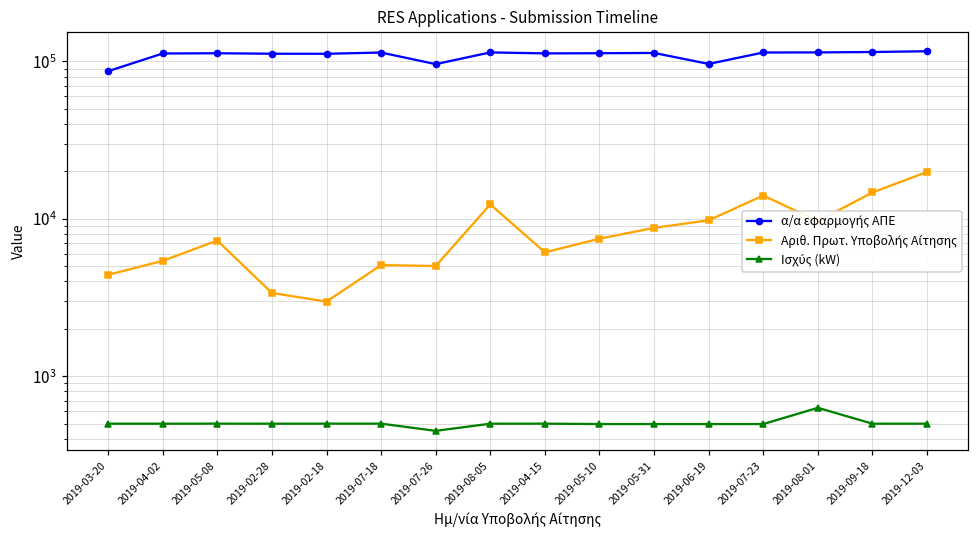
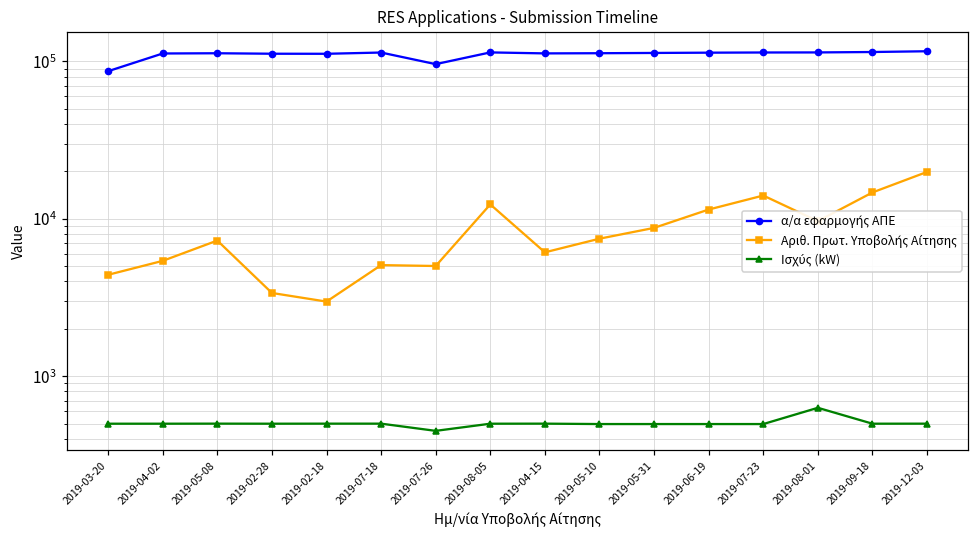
α/α εφαρμογής ΑΠΕ, 2019-06-19: 100000 -> 110000
Αριθ. Πρωτ. Υποβολής Αίτησης, 2019-06-19: 10000 -> 11000
